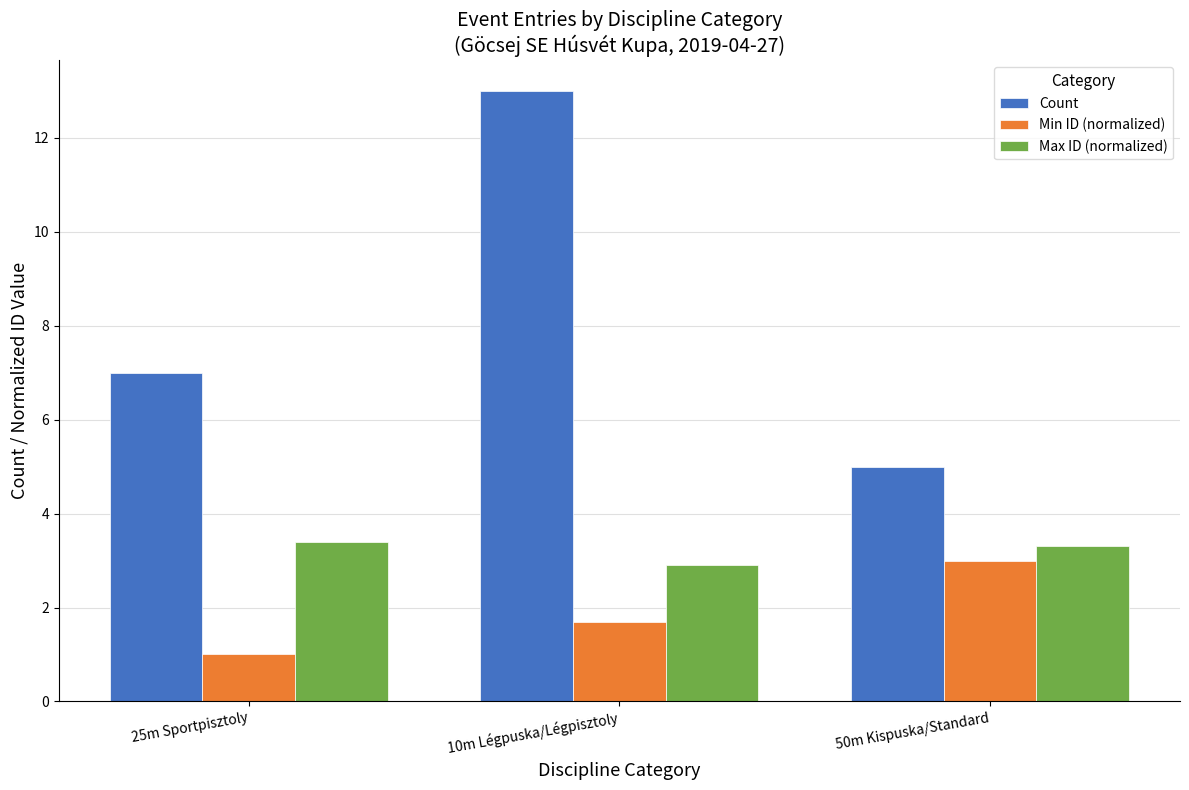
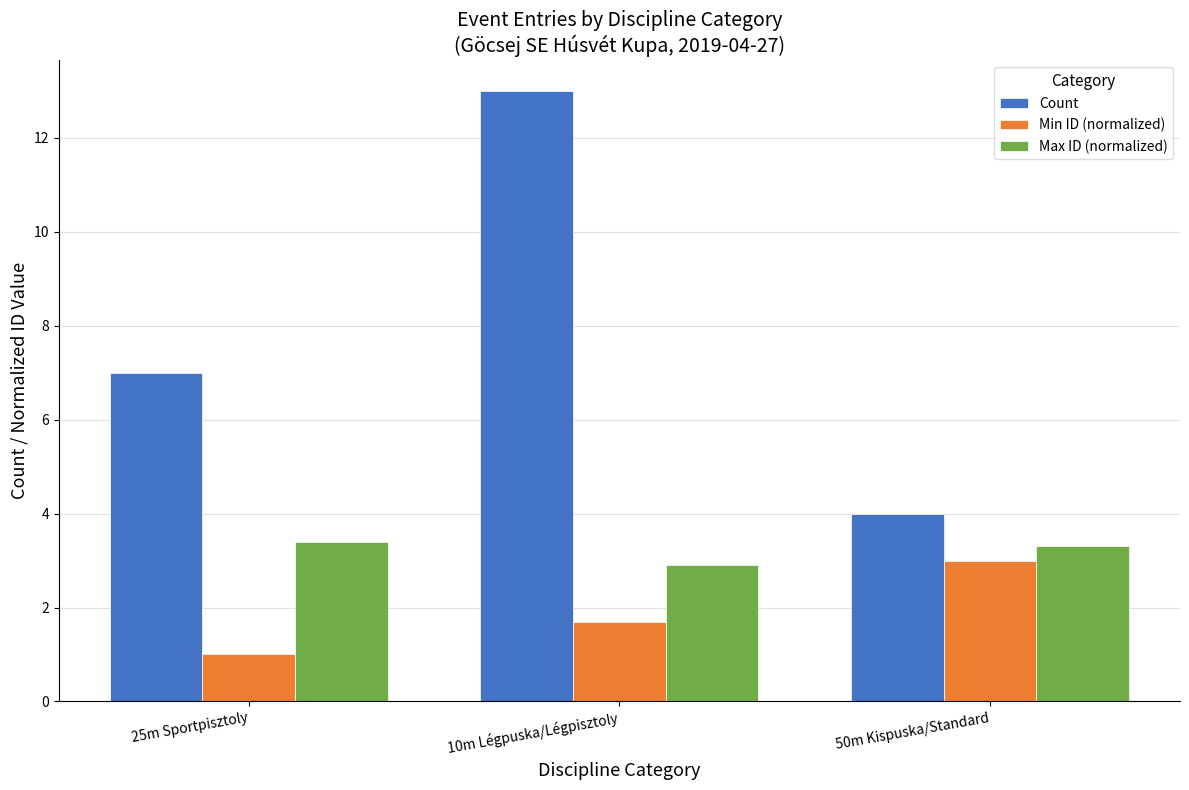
Count, 50m Kispuska/Standard: 5 -> 4
